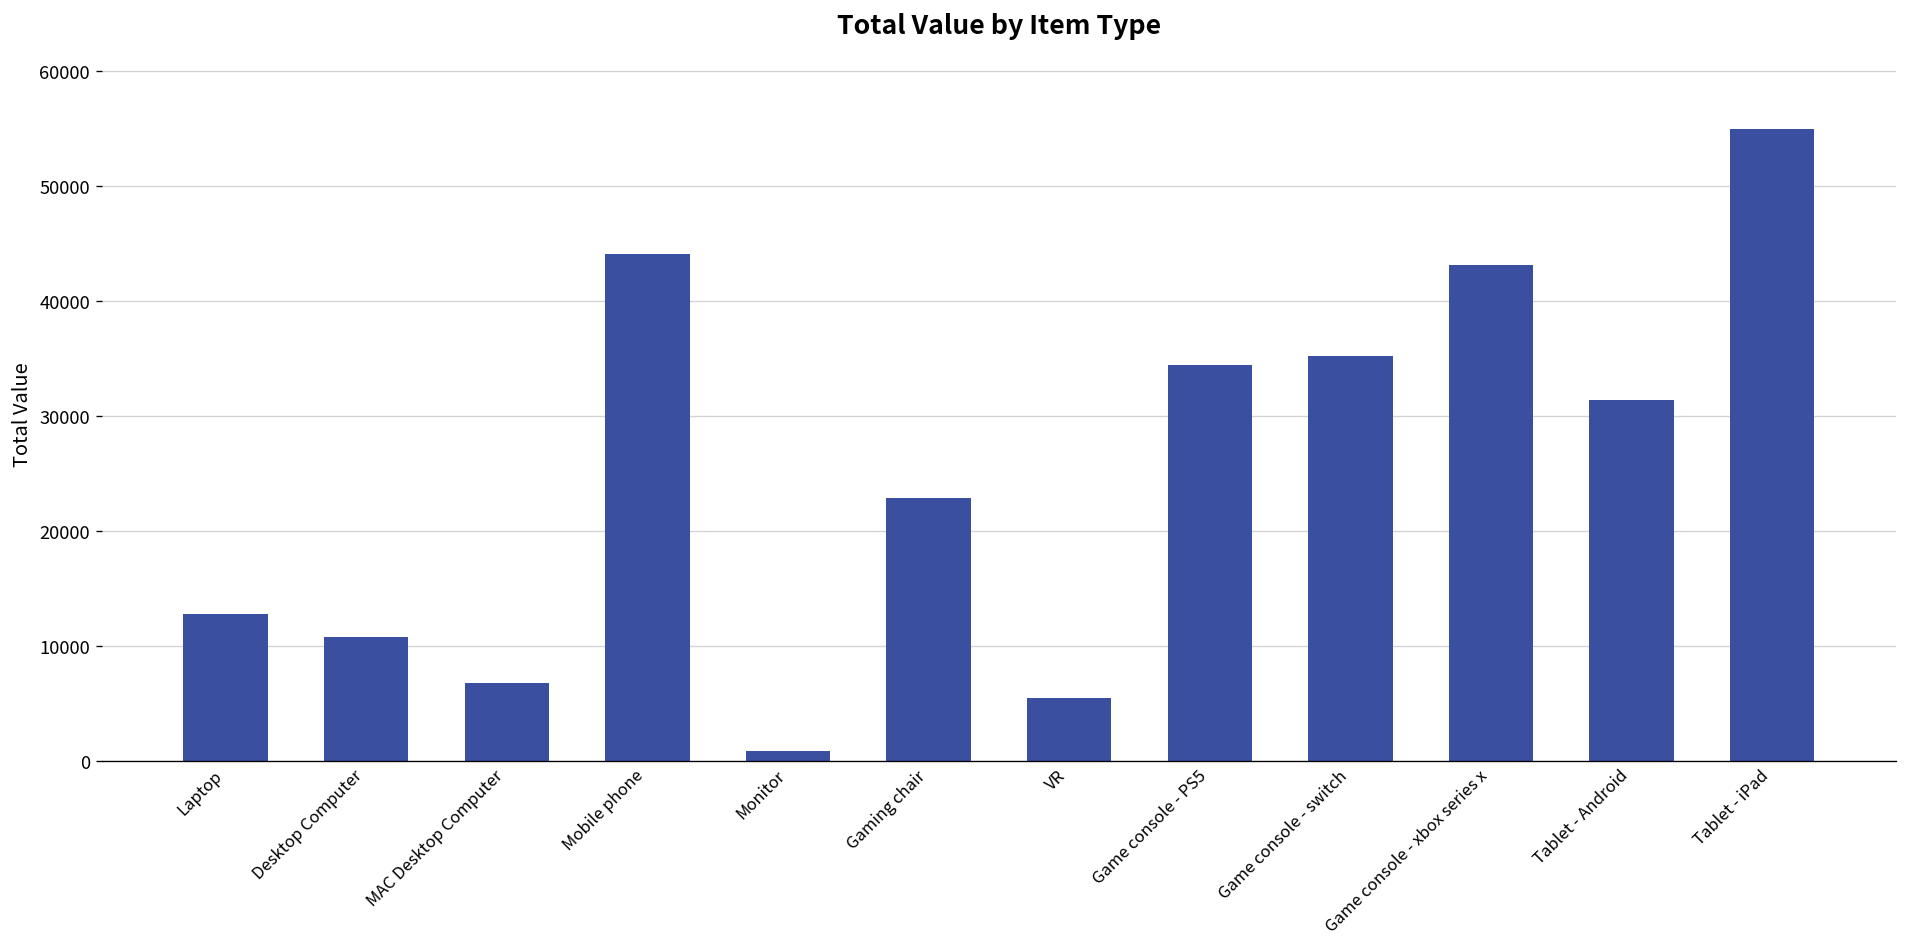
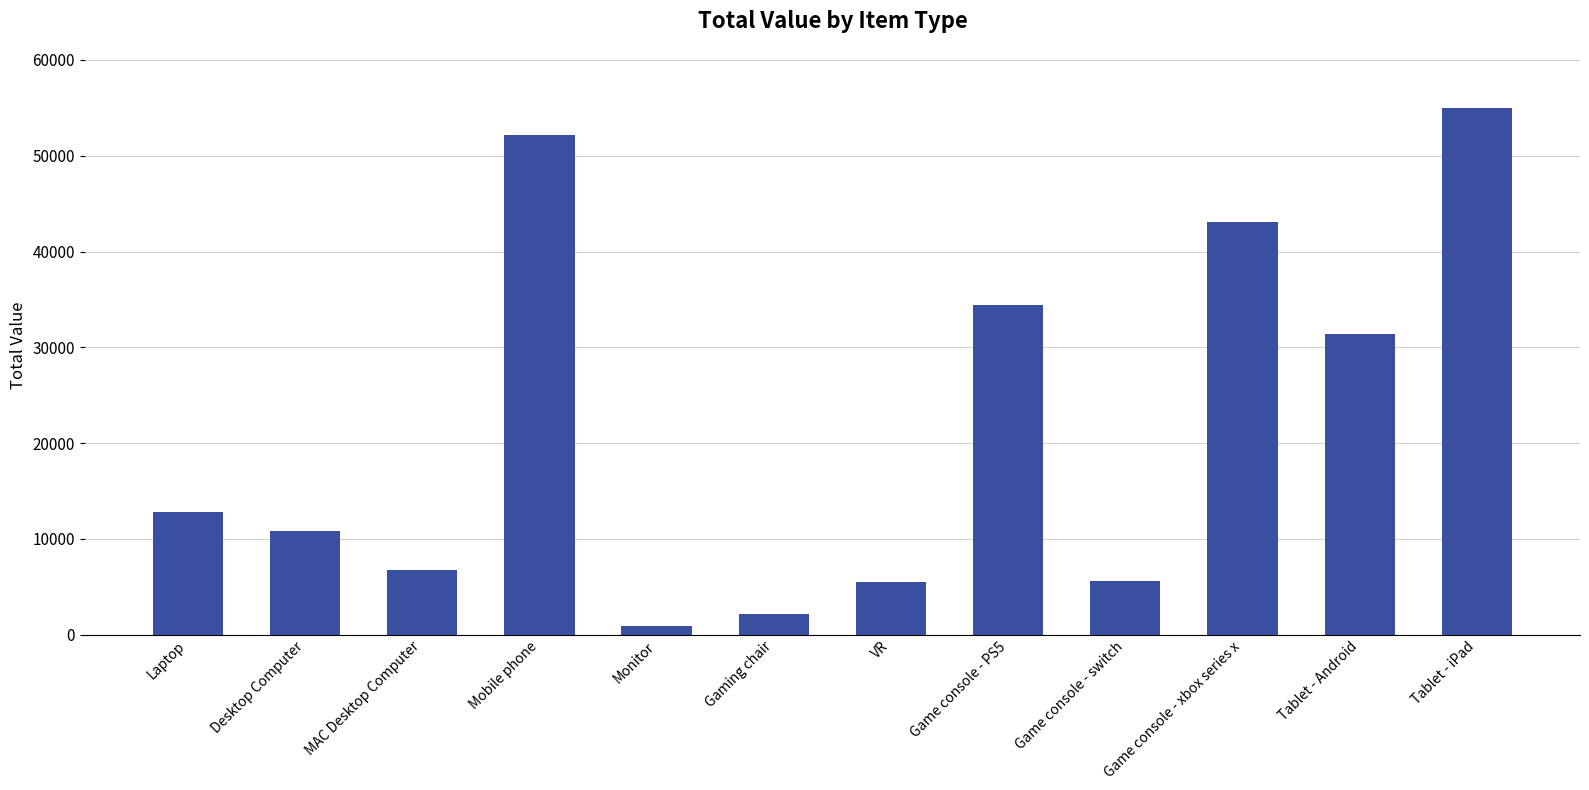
Mobile phone: 44000 -> 52000
Gaming chair: 23000 -> 2000
Game console - switch: 35000 -> 6000
